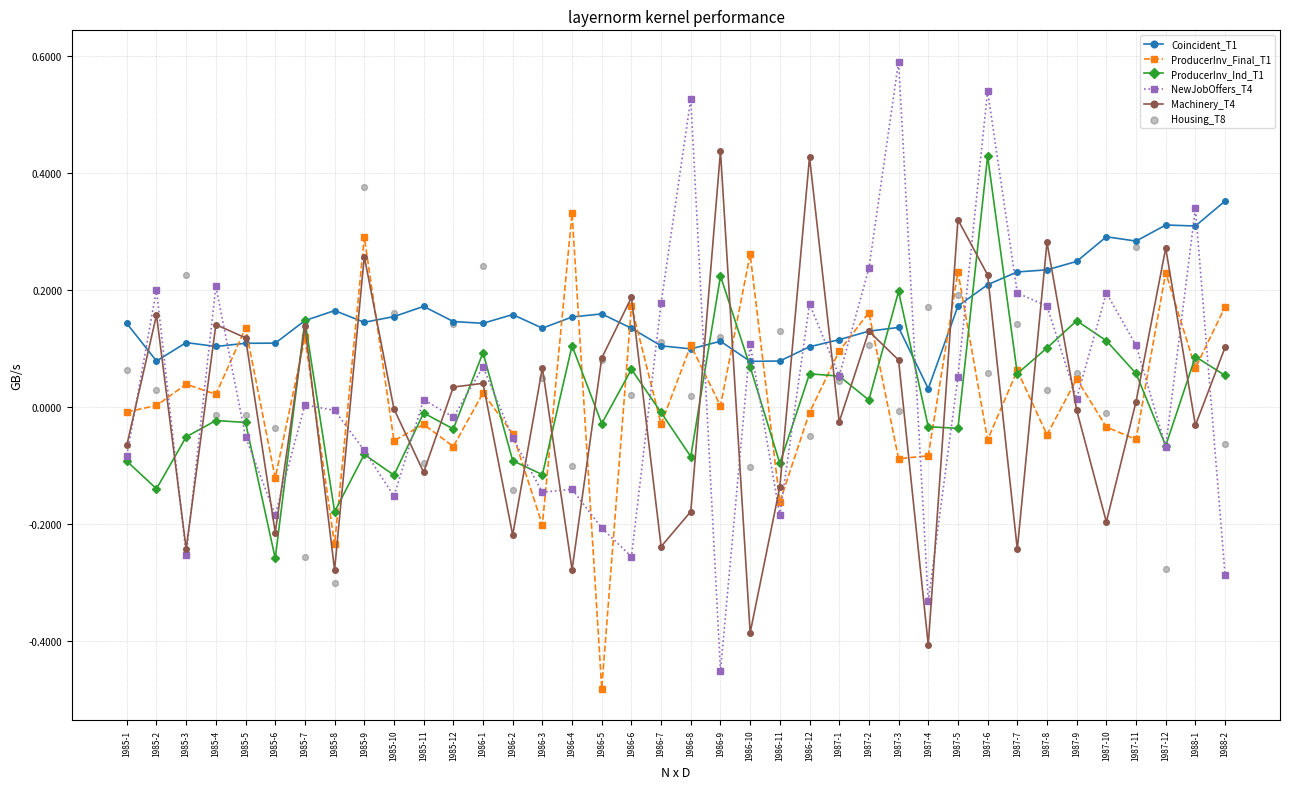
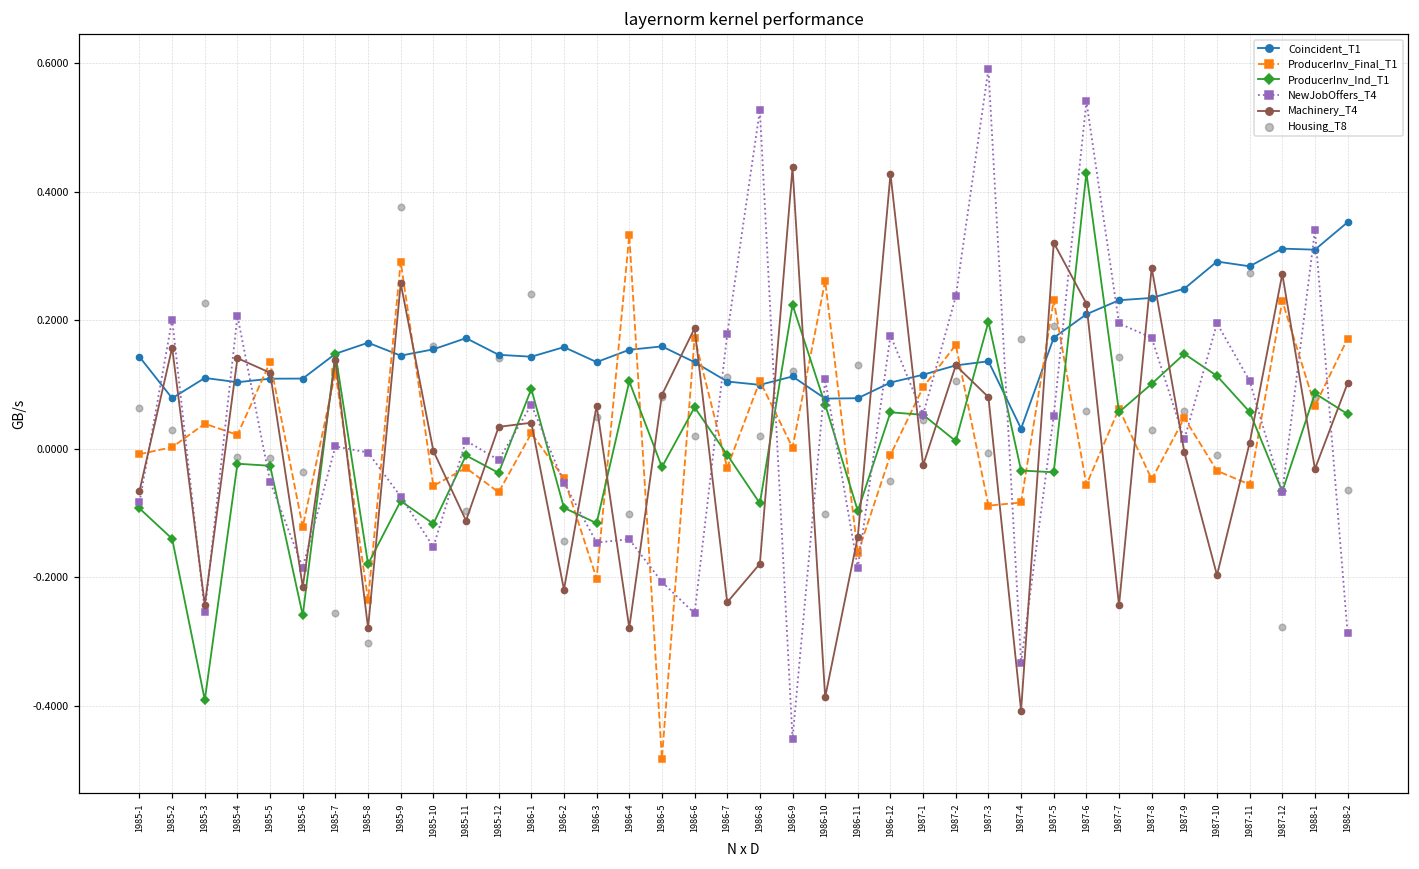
ProducerInv_Ind_T1, 1985-3: -0.05 -> -0.39
